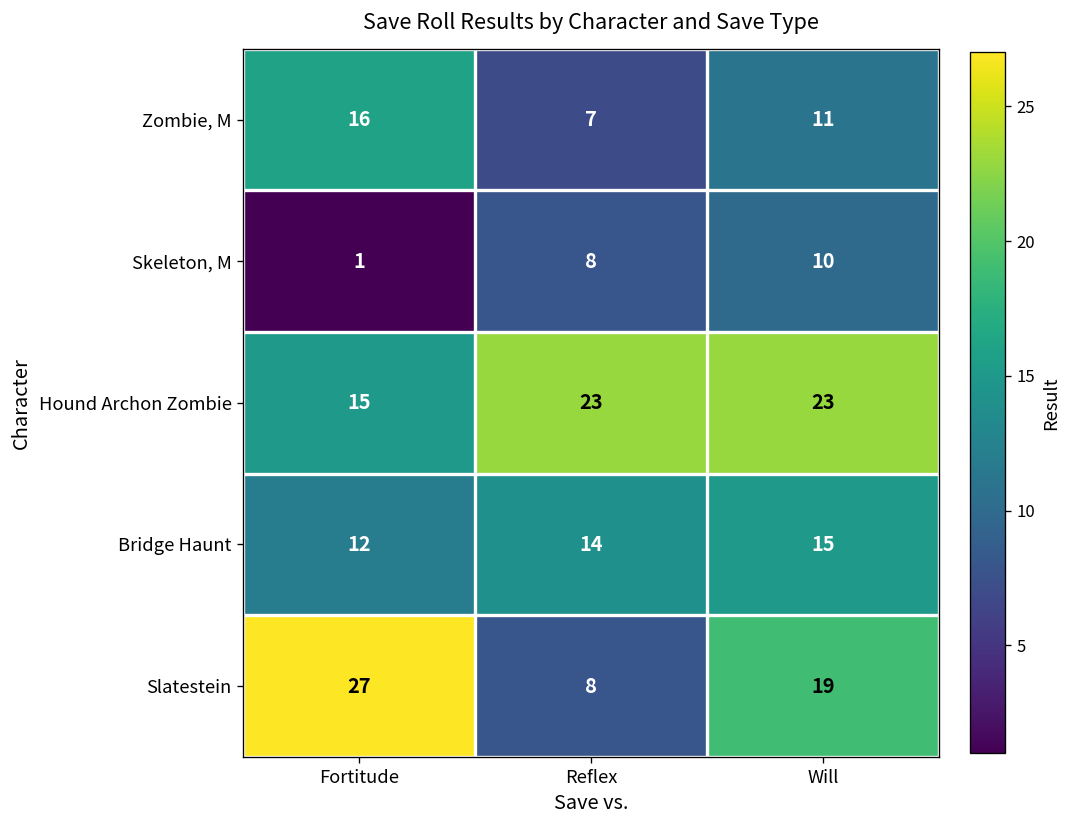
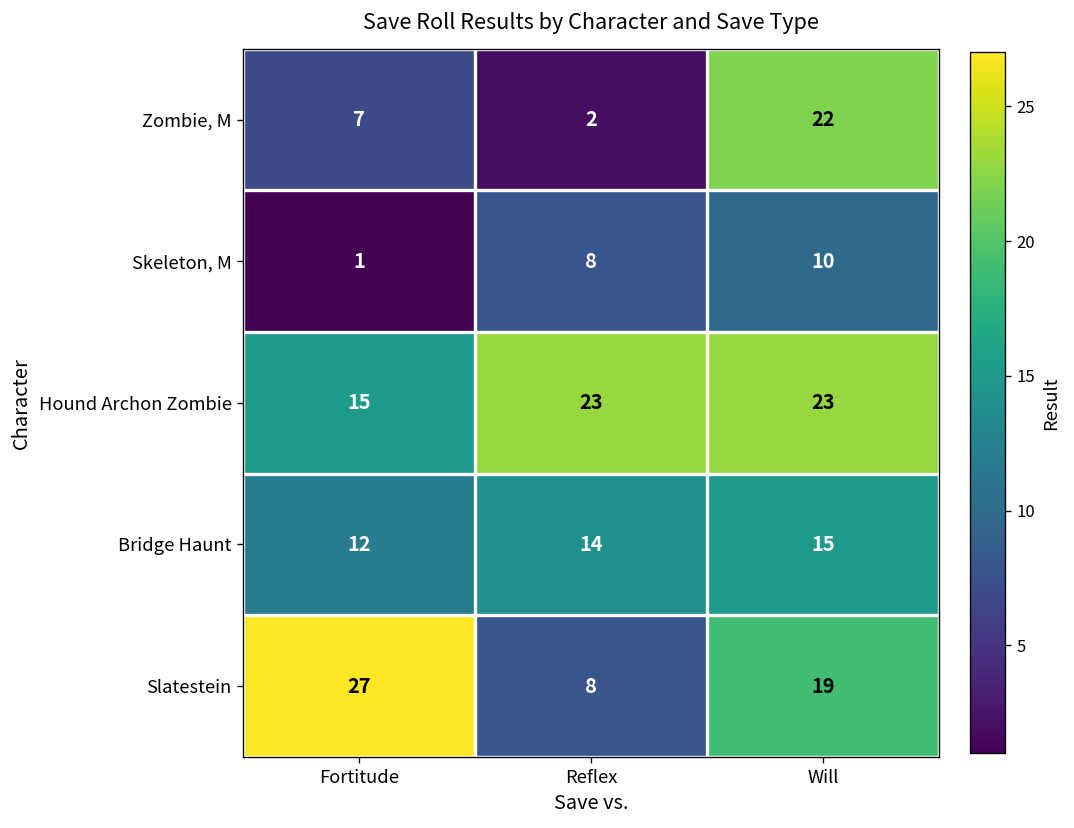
Zombie, M, Fortitude: 16 -> 7
Zombie, M, Reflex: 7 -> 2
Zombie, M, Will: 11 -> 22
